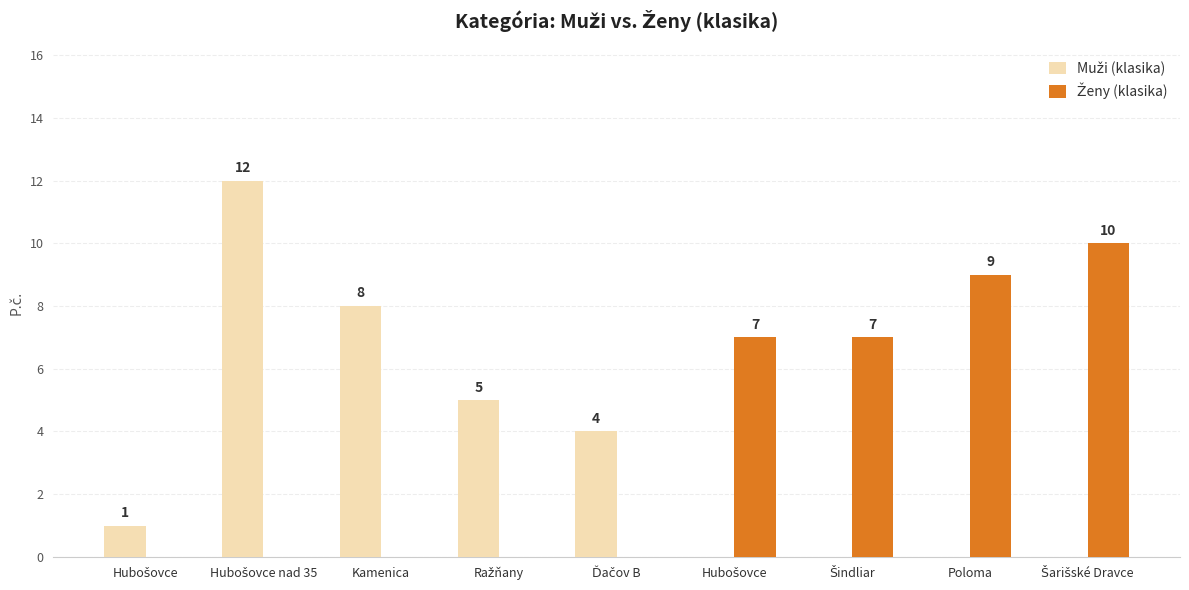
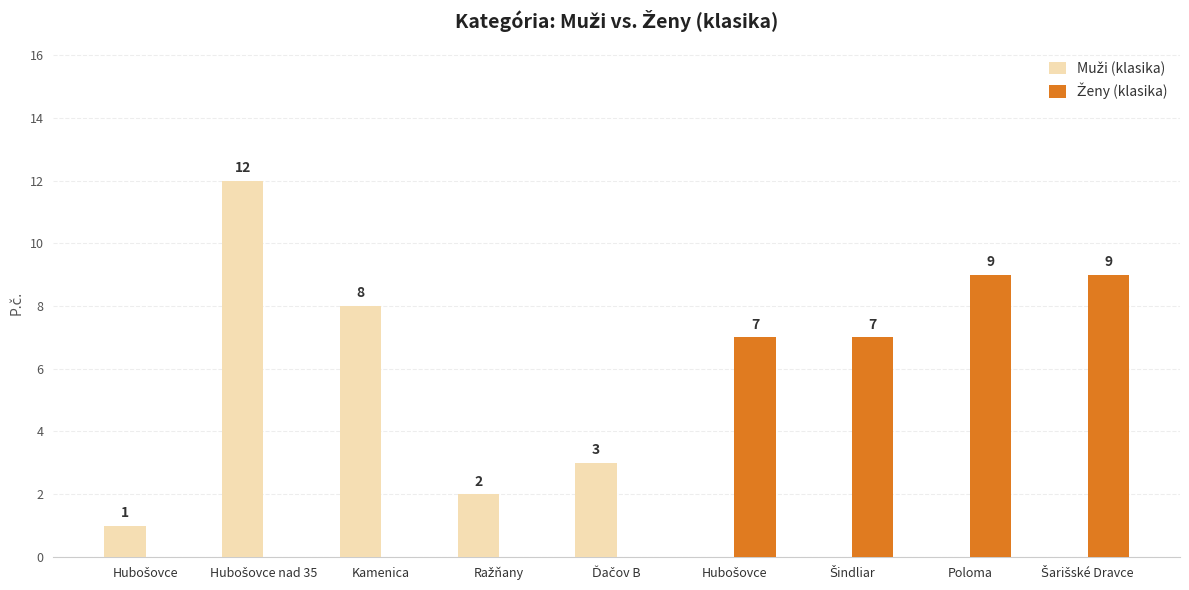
Muži (klasika), Ražňany: 5 -> 2
Muži (klasika), Ďačov B: 4 -> 3
Ženy (klasika), Šarišské Dravce: 10 -> 9
